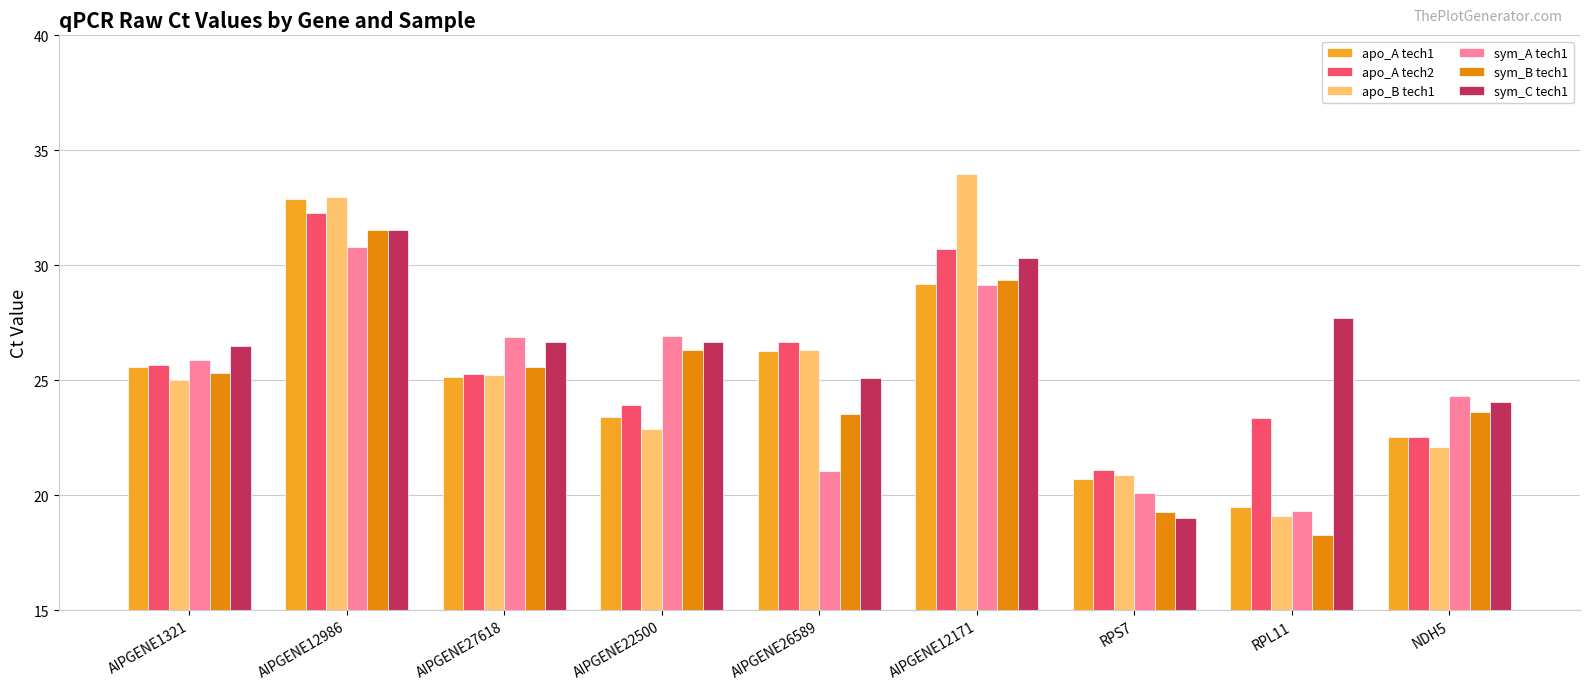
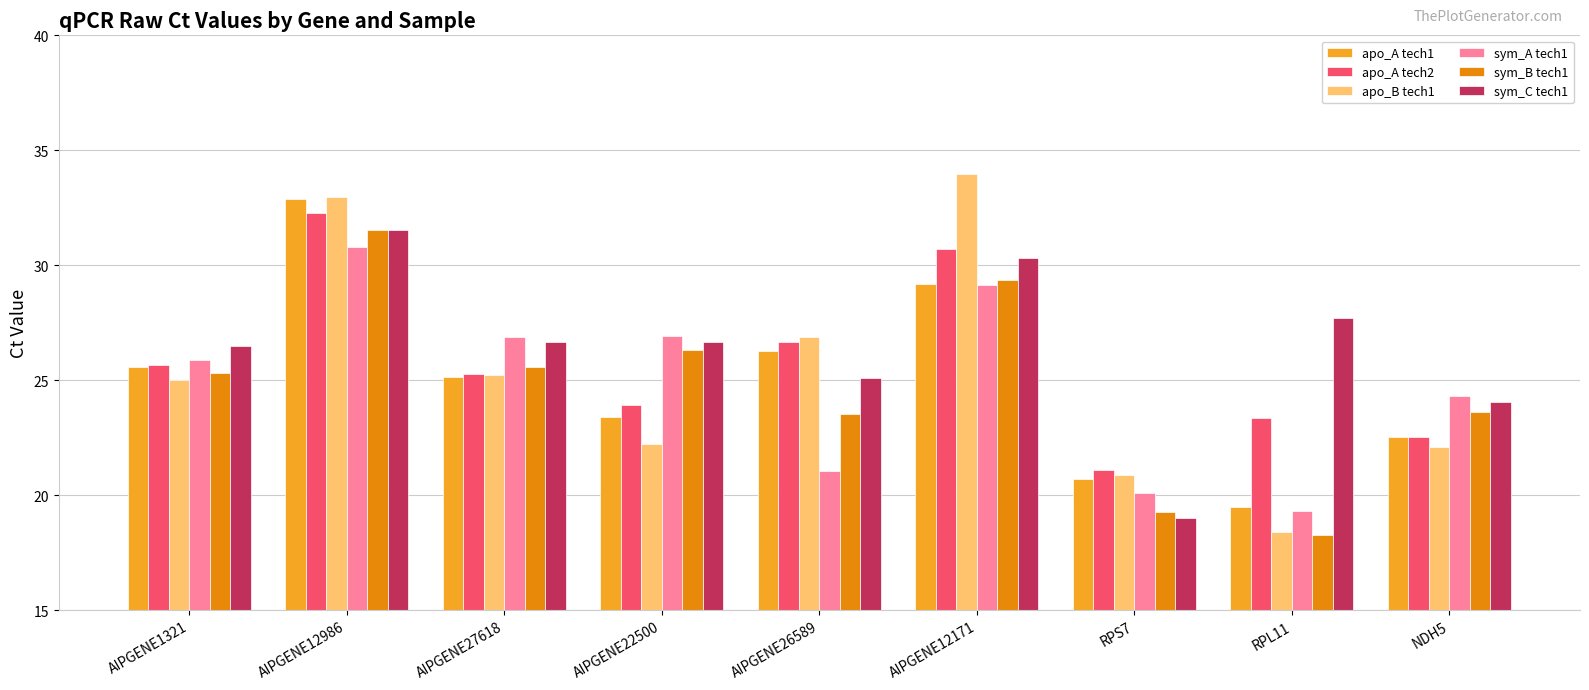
apo_B tech1, AIPGENE22500: 22.9 -> 22.2
apo_B tech1, AIPGENE26589: 26.3 -> 26.9
apo_B tech1, RPL11: 19.1 -> 18.4
